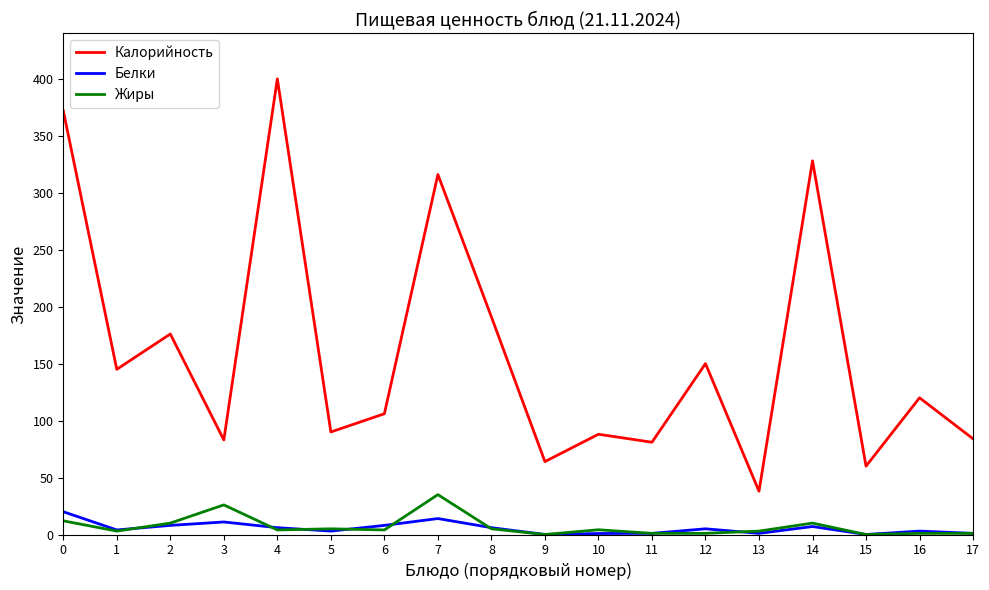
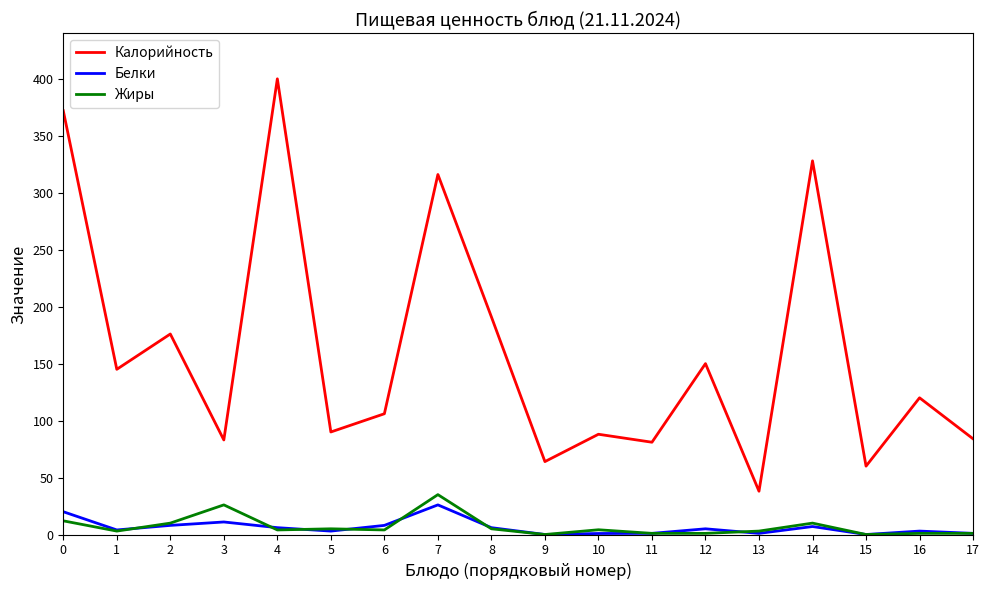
Белки, 7: 14 -> 26
